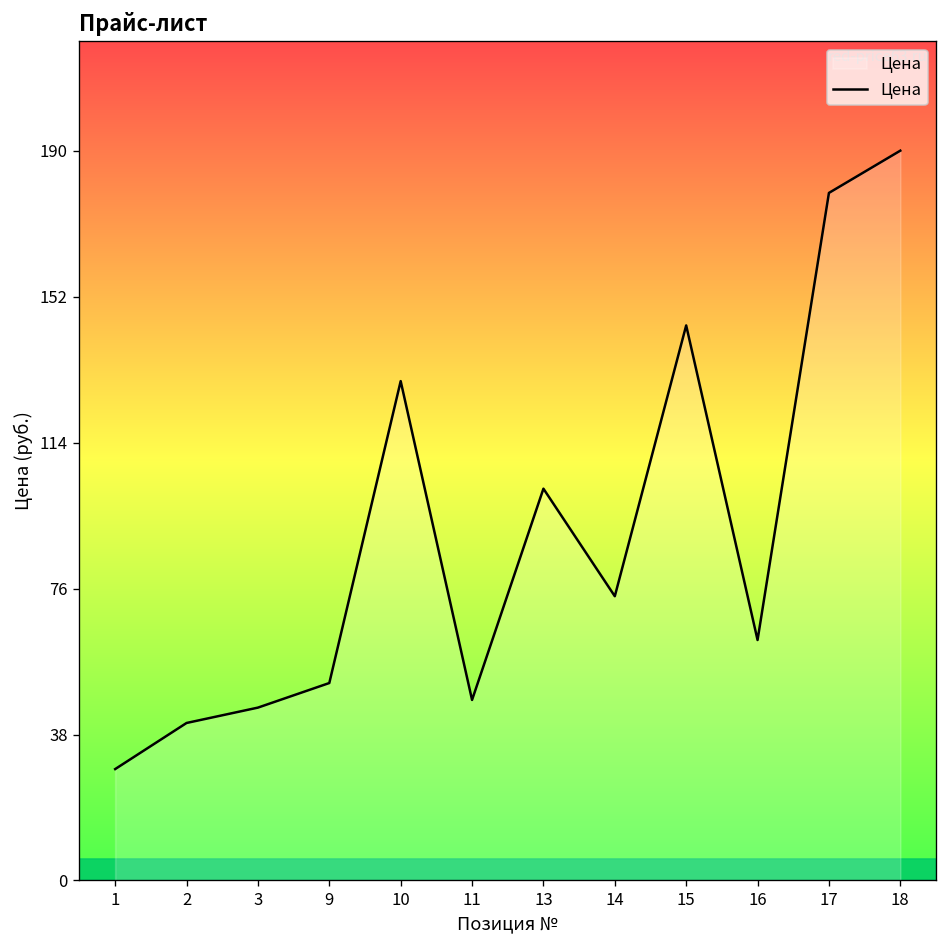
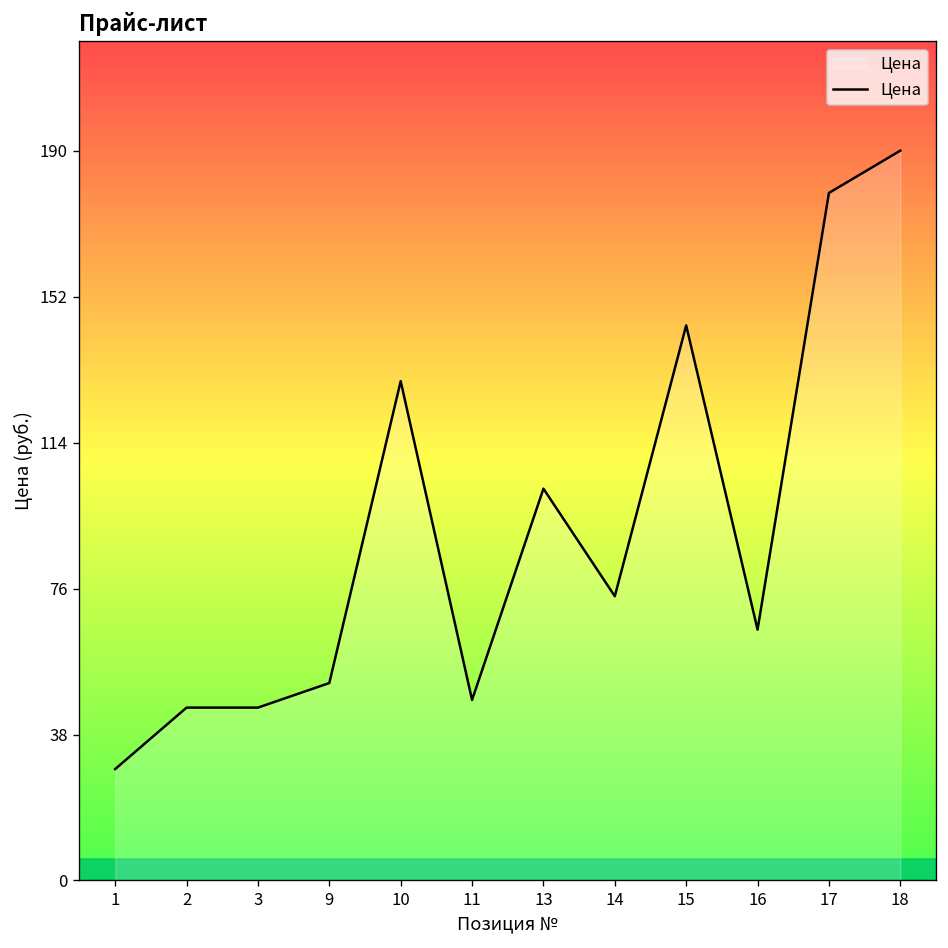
2: 41 -> 45
16: 63 -> 65
